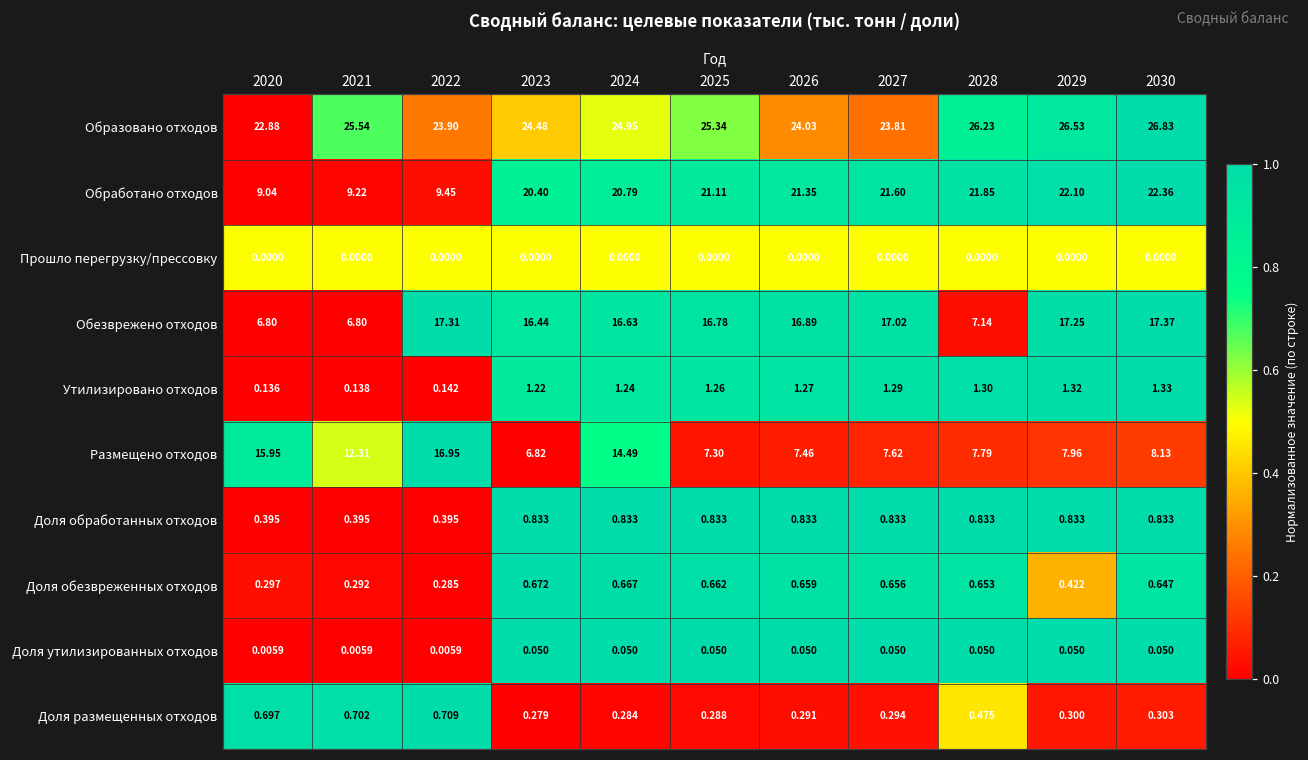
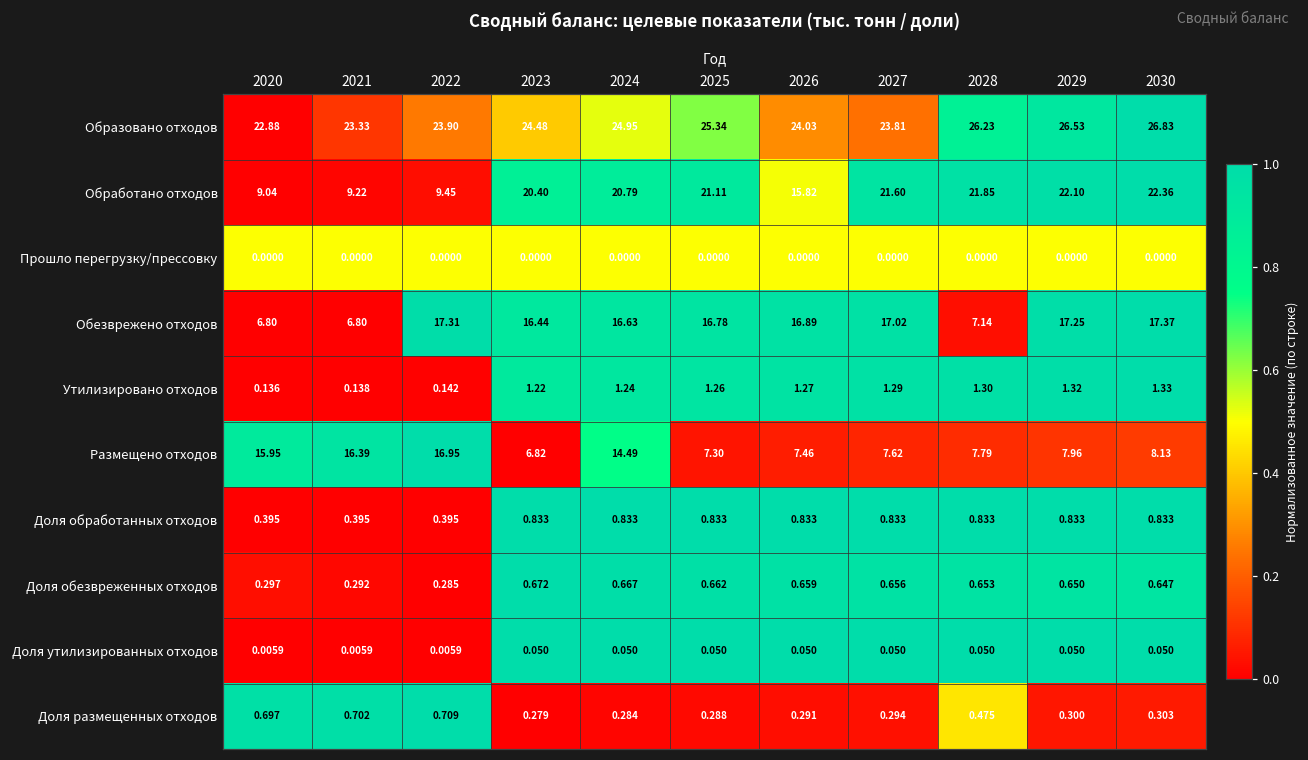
Образовано отходов, 2021: 25.54 -> 23.33
Обработано отходов, 2026: 21.35 -> 15.82
Размещено отходов, 2021: 12.31 -> 16.39
Доля обезвреженных отходов, 2029: 0.422 -> 0.650
